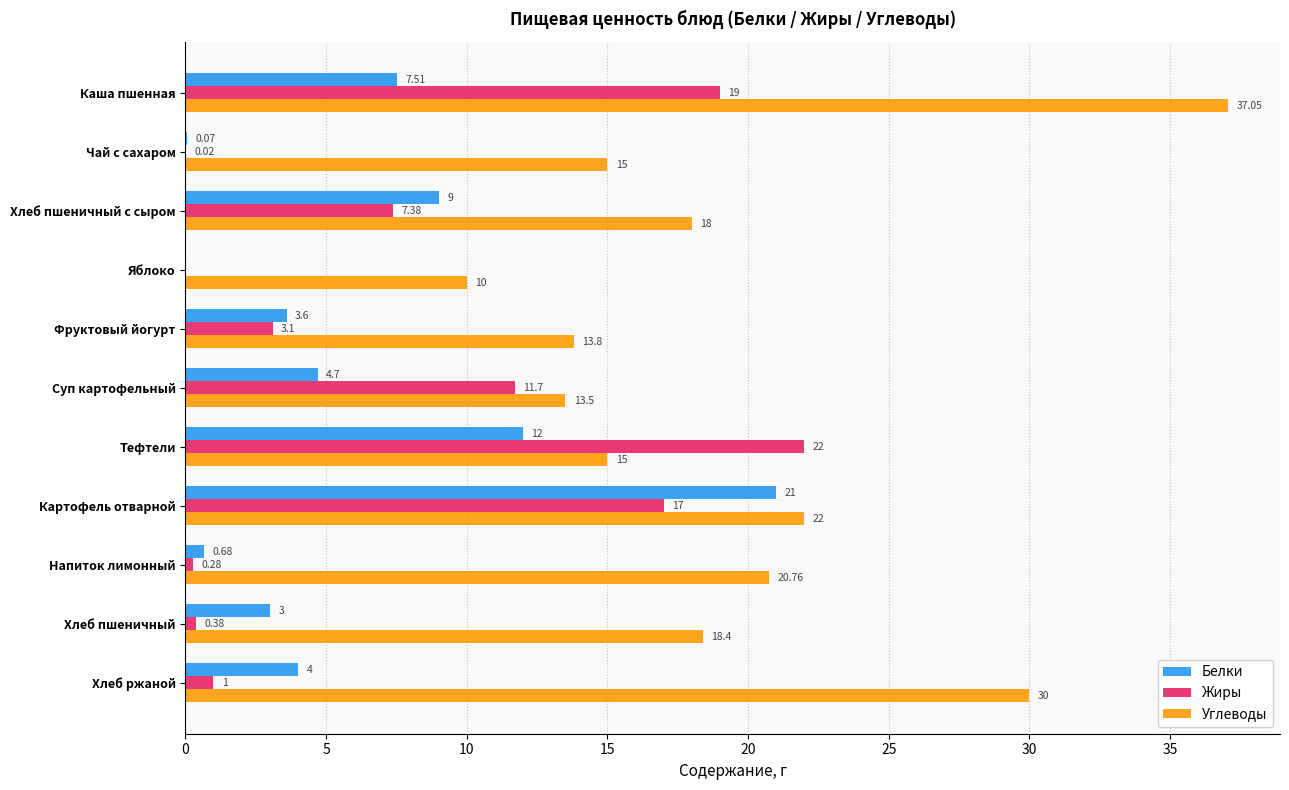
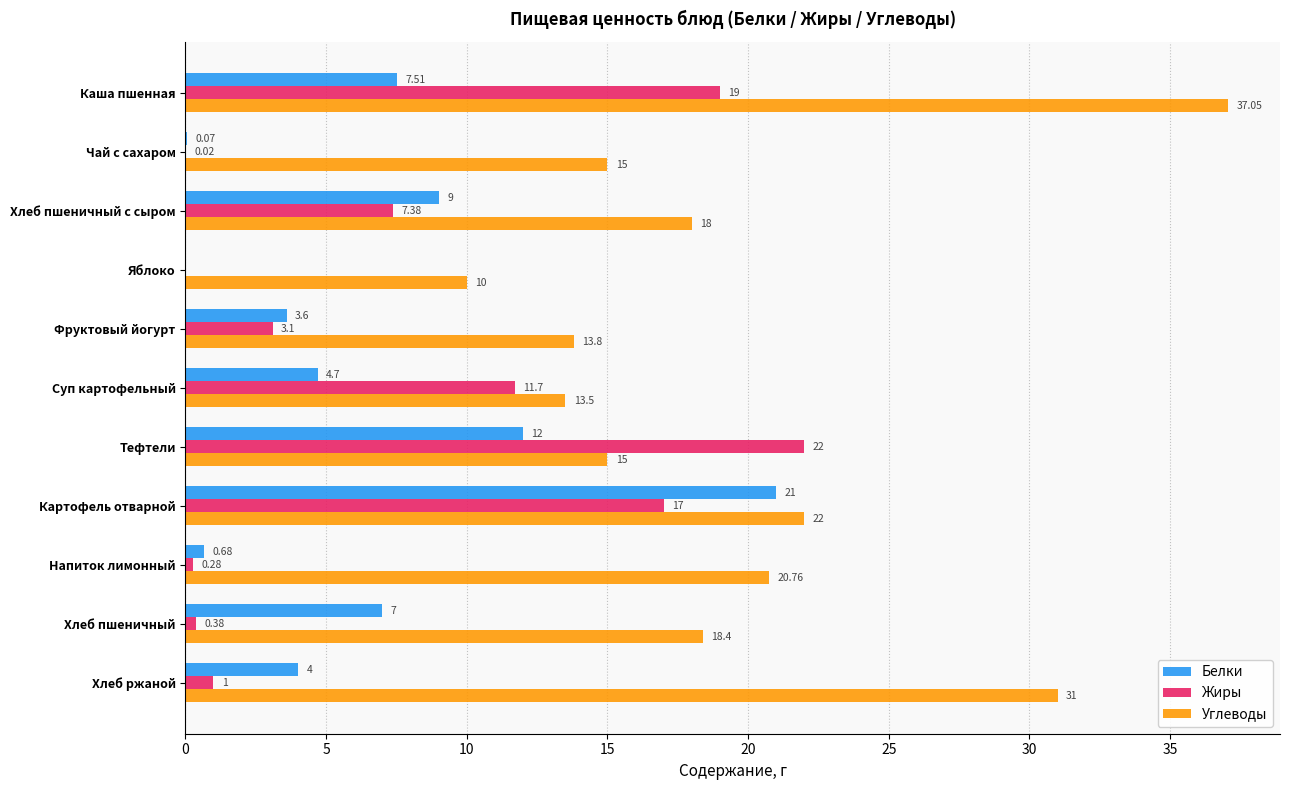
Белки, Хлеб пшеничный: 3 -> 7
Углеводы, Хлеб ржаной: 30 -> 31
